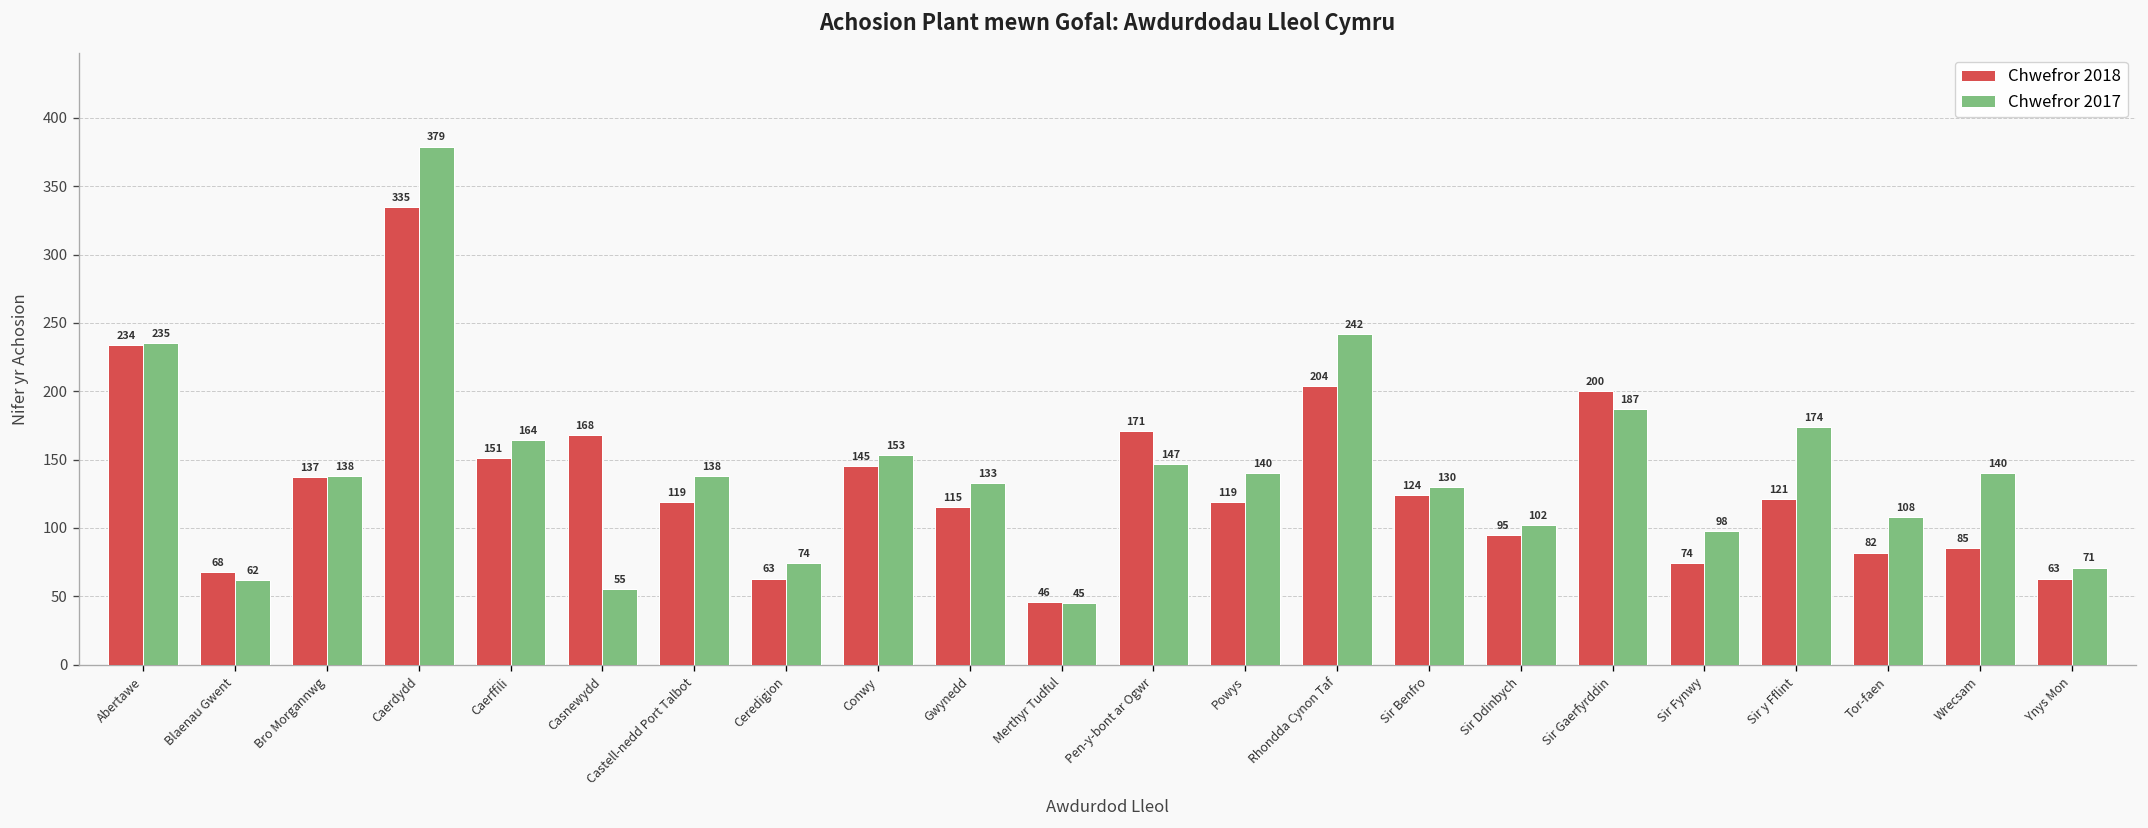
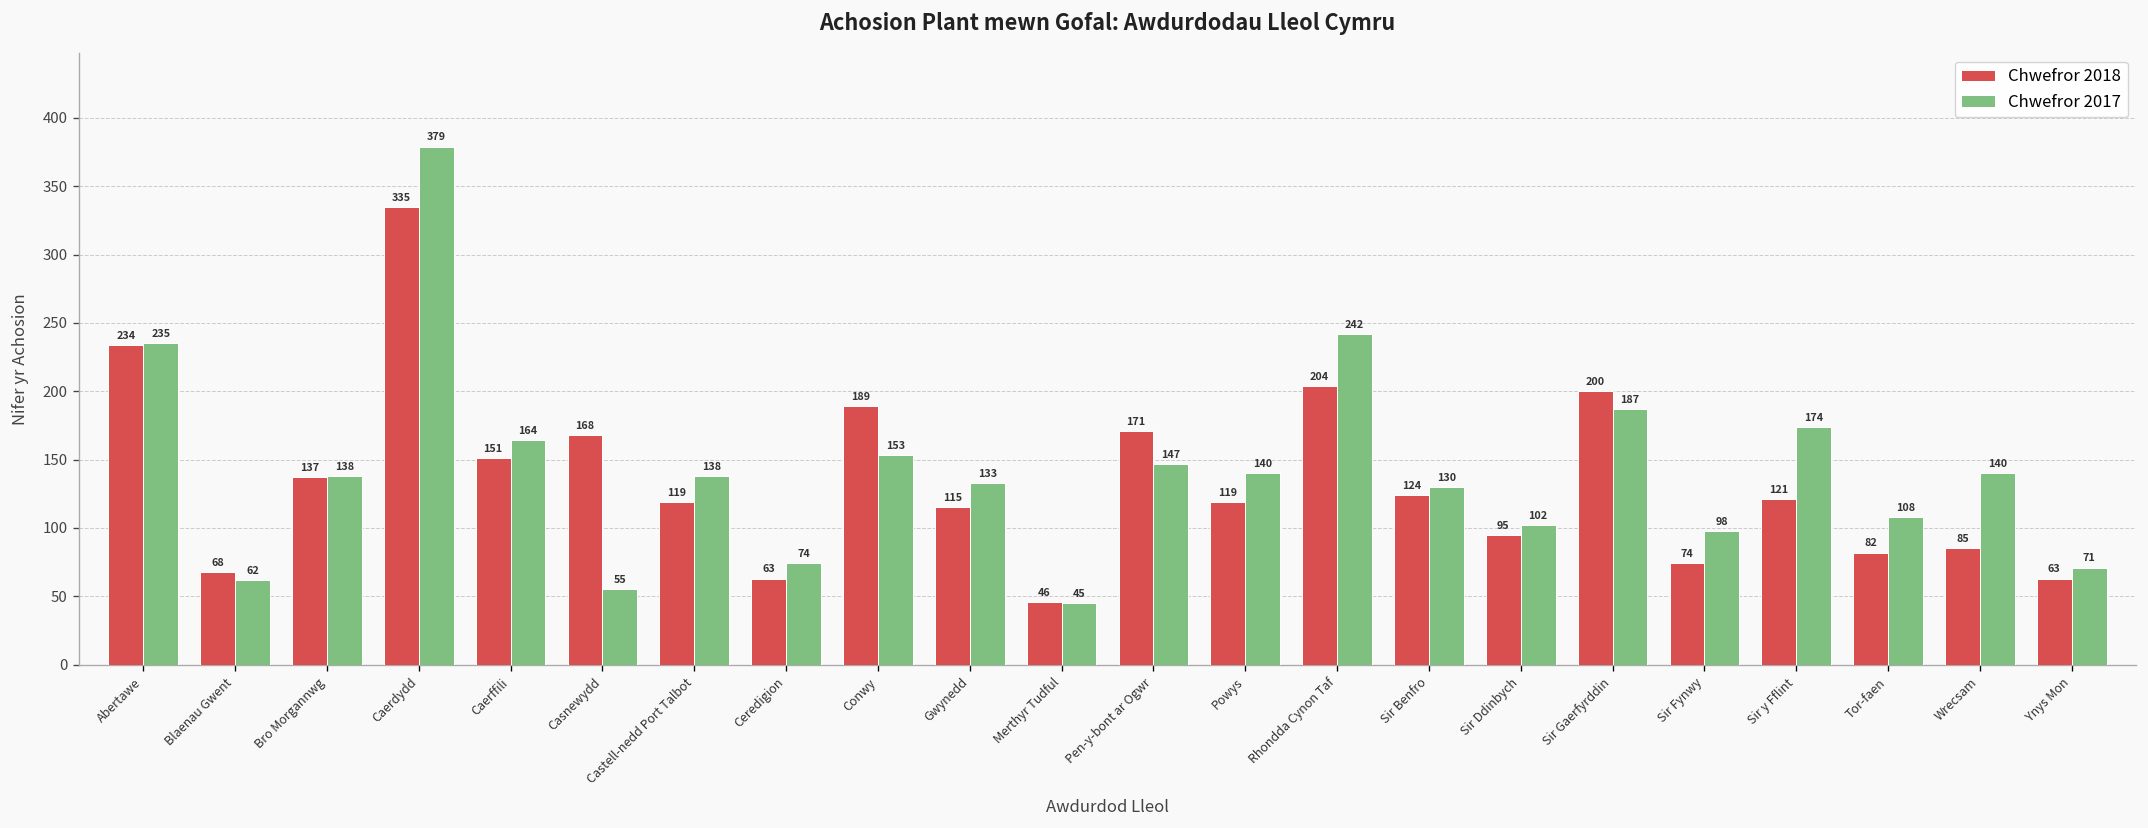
Chwefror 2018, Conwy: 145 -> 189
